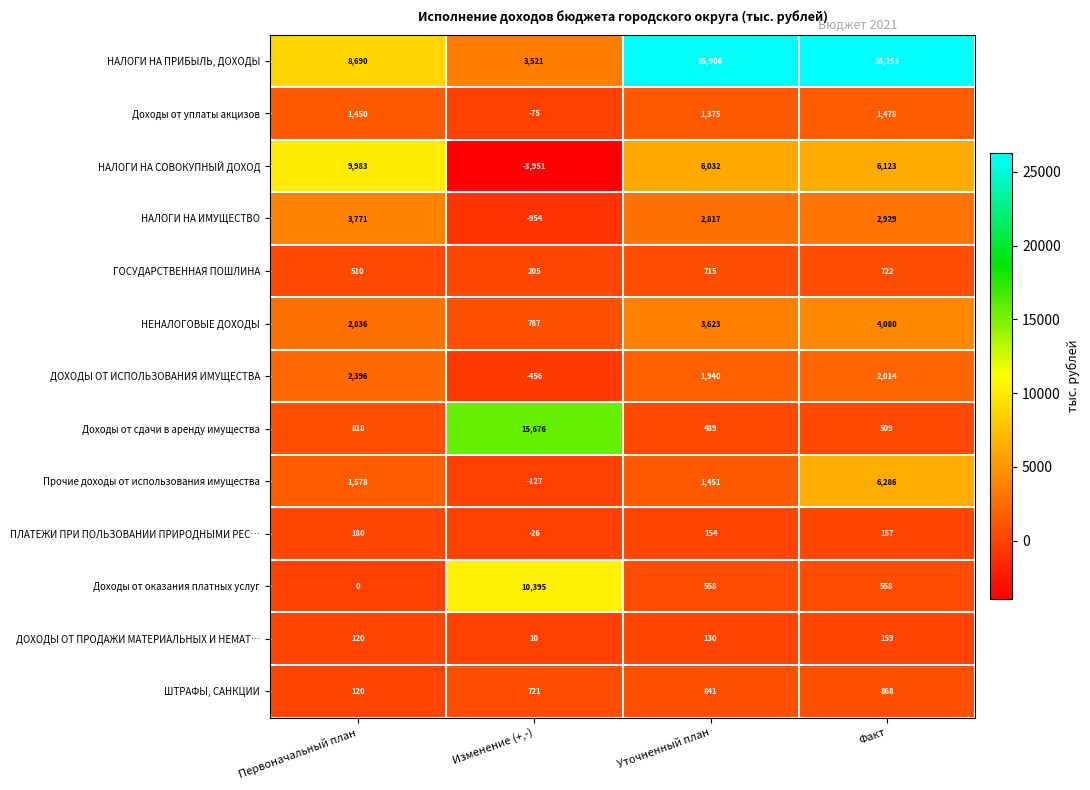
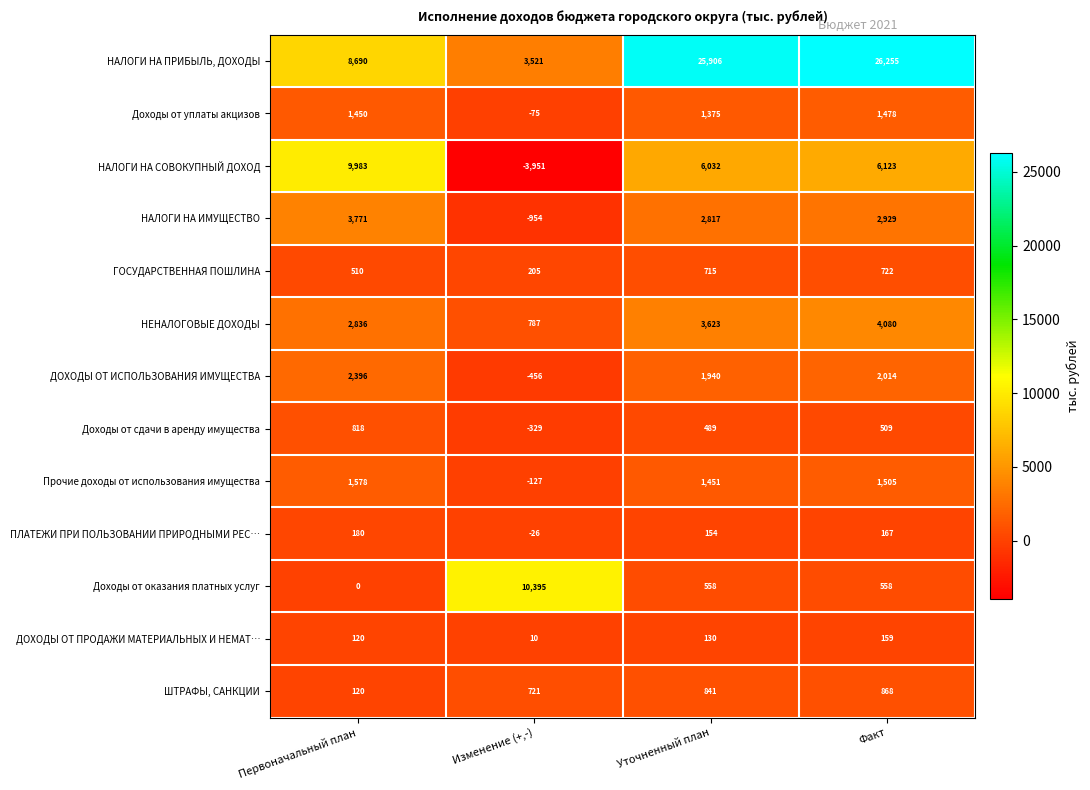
Доходы от сдачи в аренду имущества, Изменение (+,-): 15,676 -> -329
Прочие доходы от использования имущества, Факт: 6,286 -> 1,505
